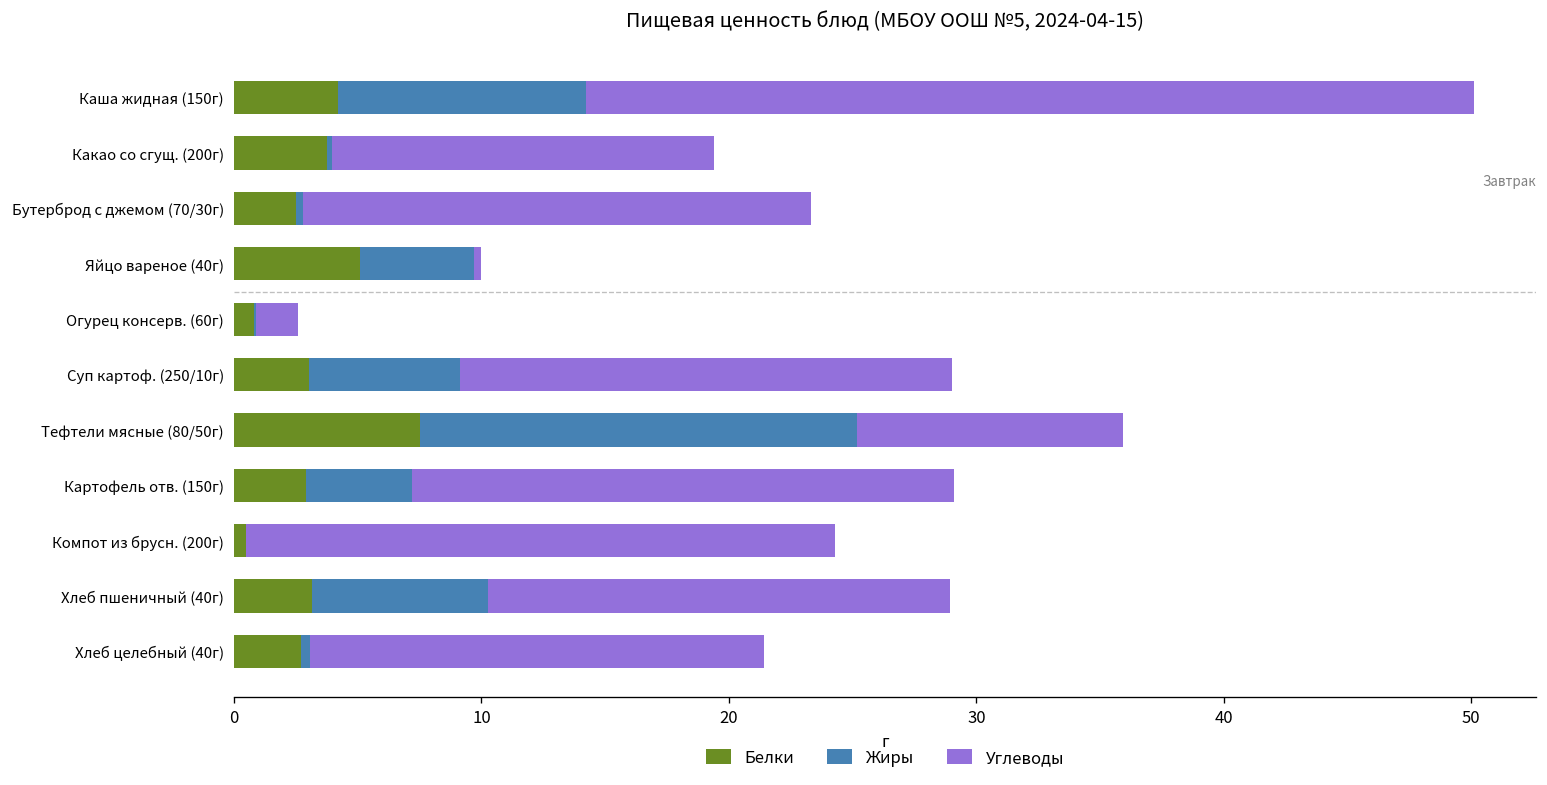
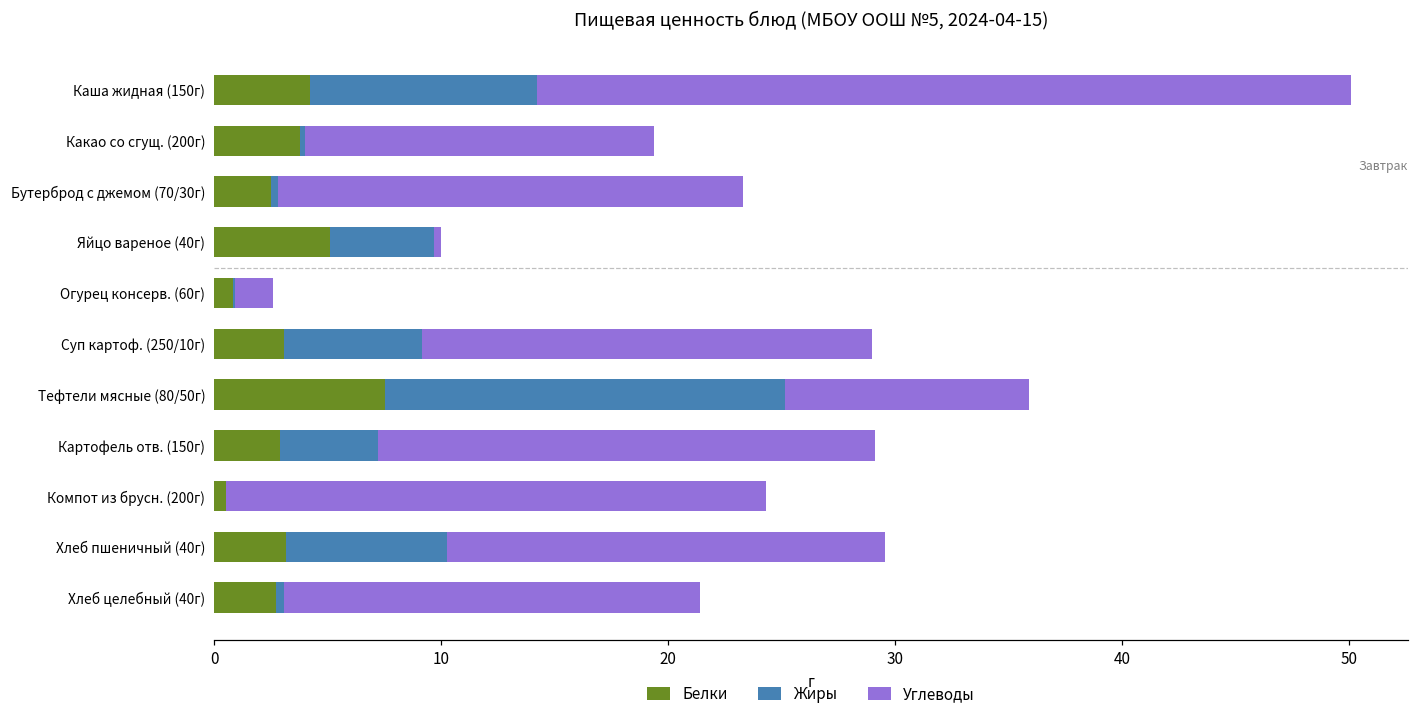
Углеводы, Хлеб пшеничный (40г): 18.7 -> 19.3
